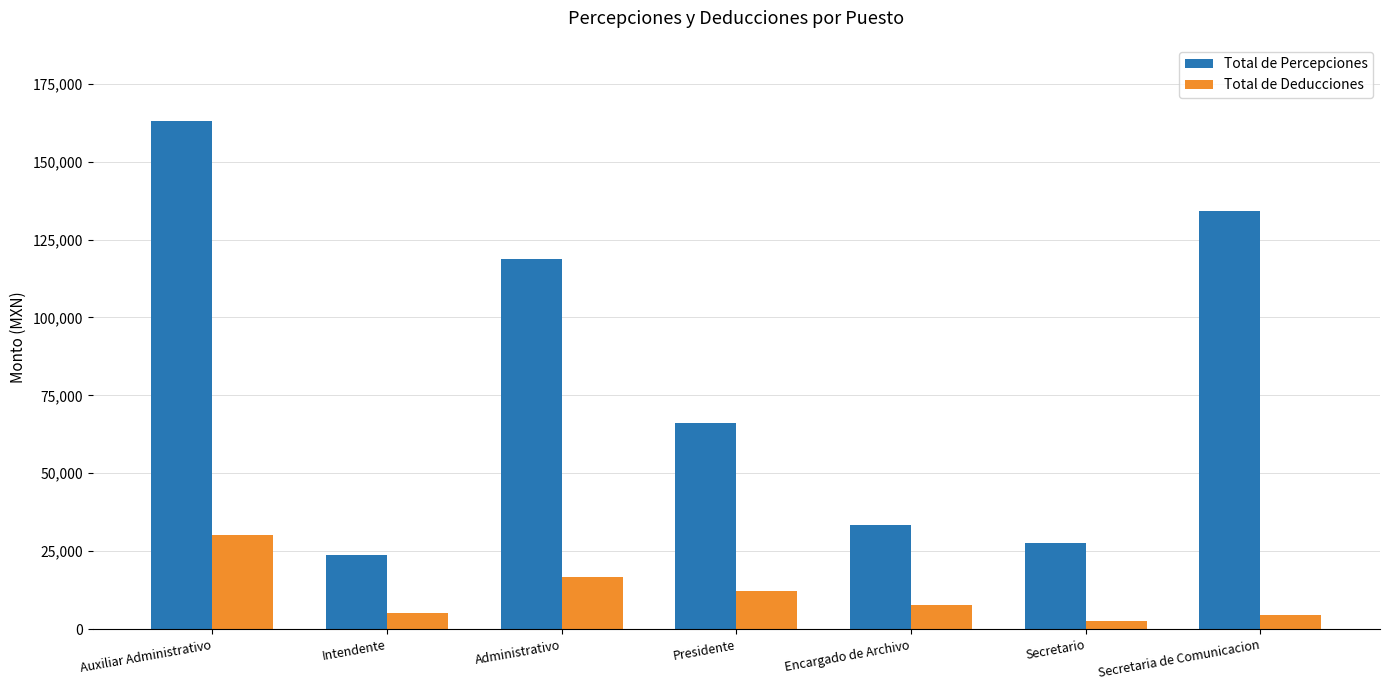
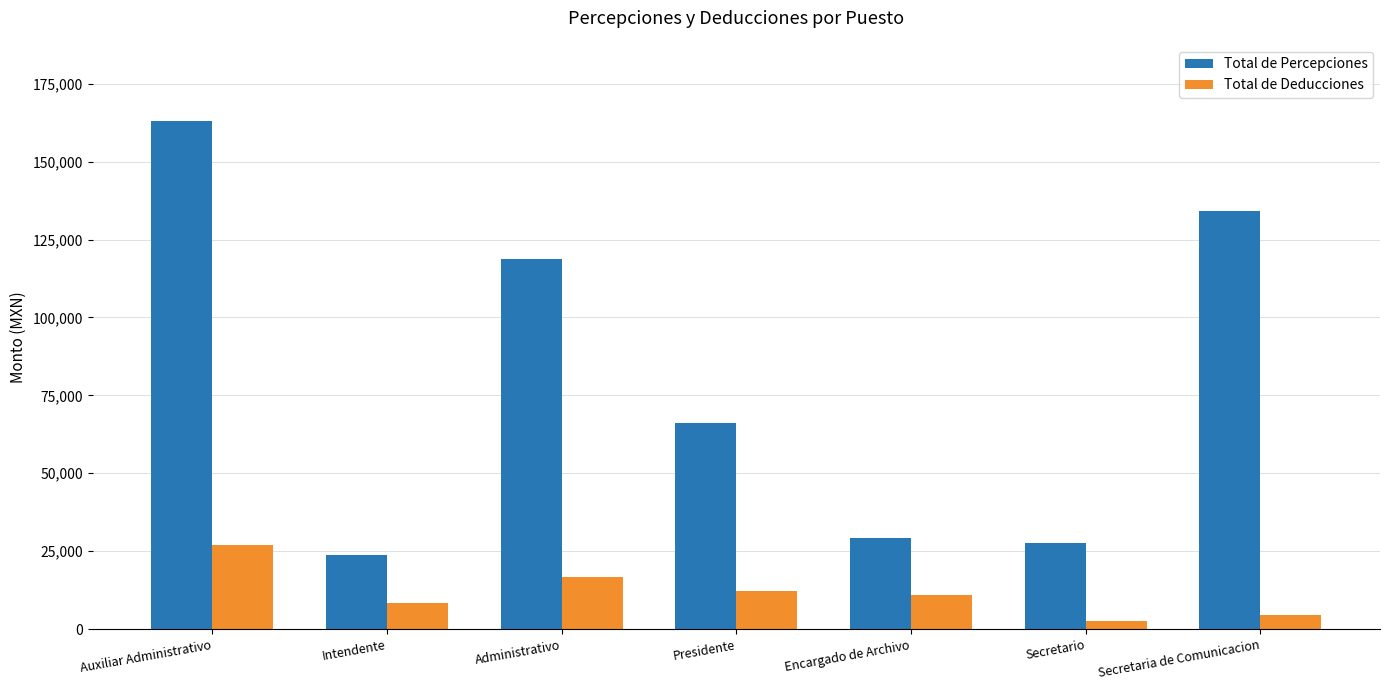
Total de Deducciones, Auxiliar Administrativo: 30,000 -> 27,000
Total de Deducciones, Intendente: 5,000 -> 8,000
Total de Percepciones, Encargado de Archivo: 33,000 -> 29,000
Total de Deducciones, Encargado de Archivo: 8,000 -> 11,000
